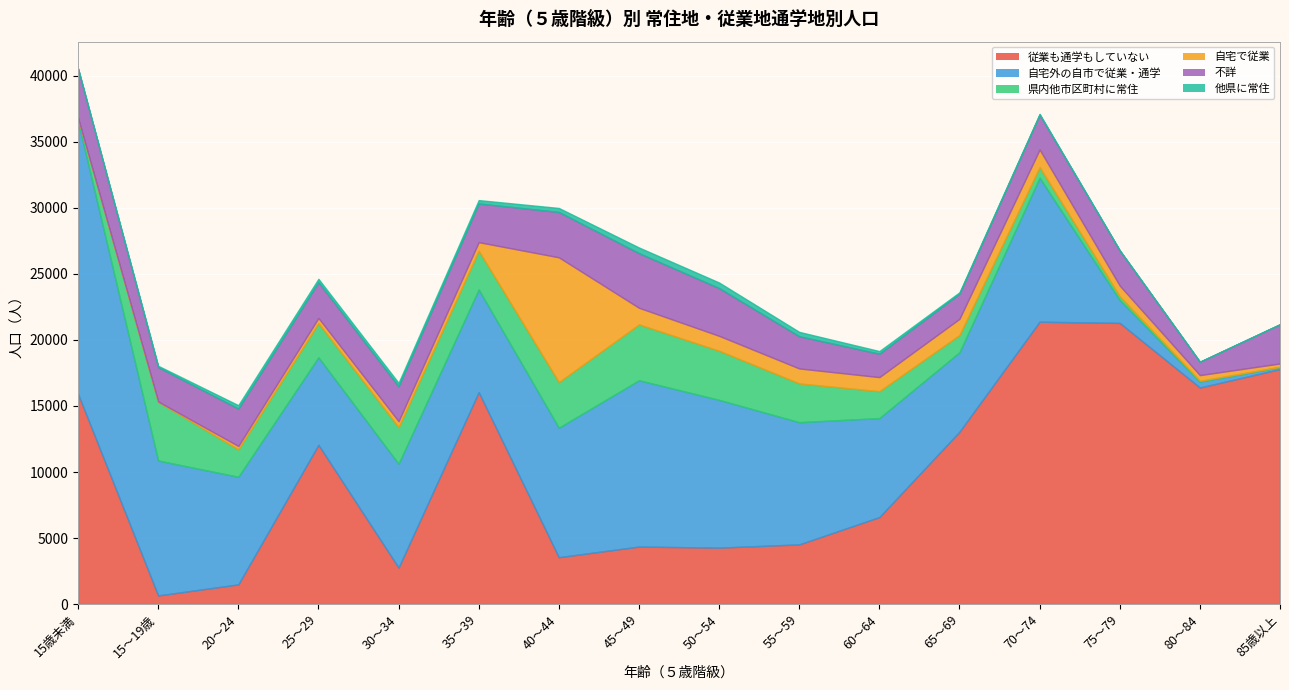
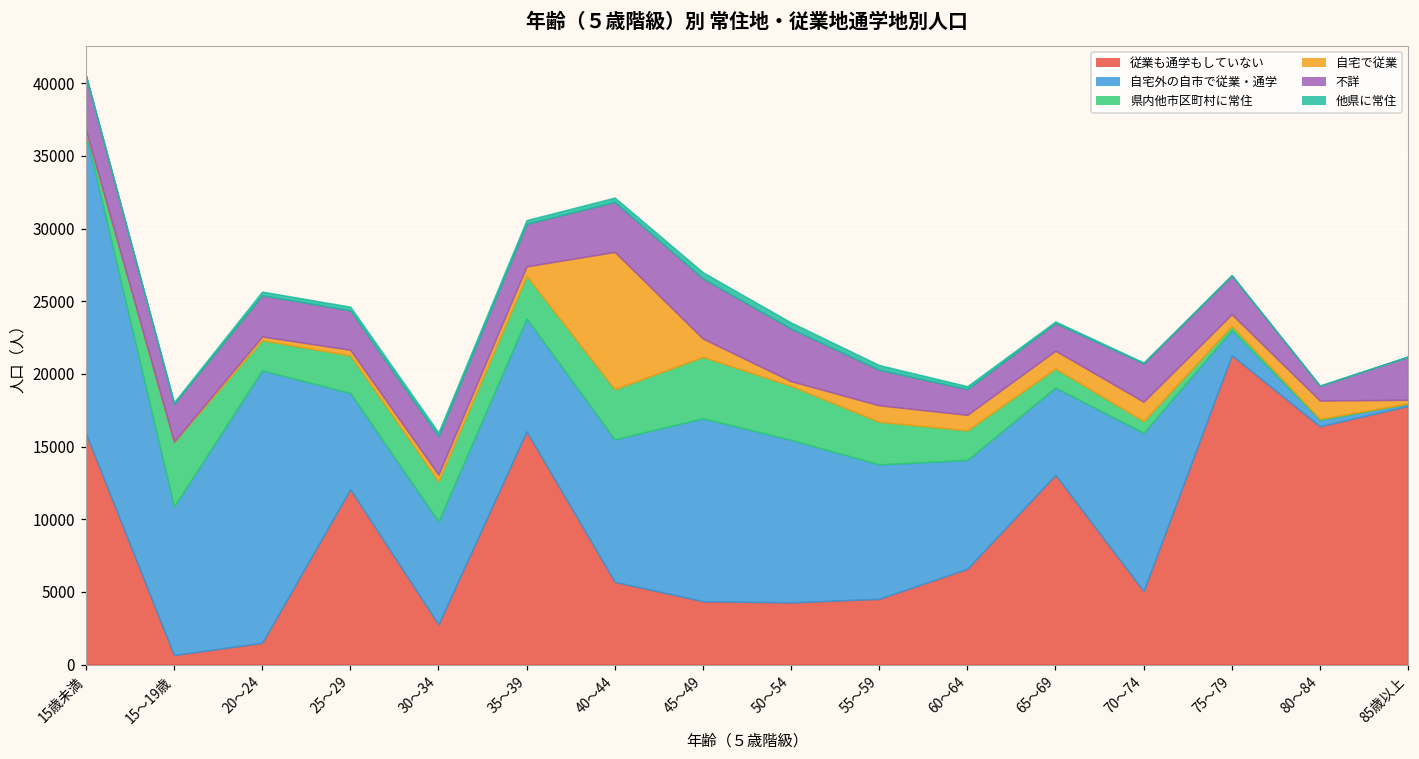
自宅外の自市で従業・通学, 20～24: 8100 -> 18800
自宅外の自市で従業・通学, 30～34: 7900 -> 7100
従業も通学もしていない, 40～44: 3600 -> 5700
自宅で従業, 50～54: 1100 -> 300
従業も通学もしていない, 70～74: 21400 -> 5100
自宅で従業, 80～84: 400 -> 1300
